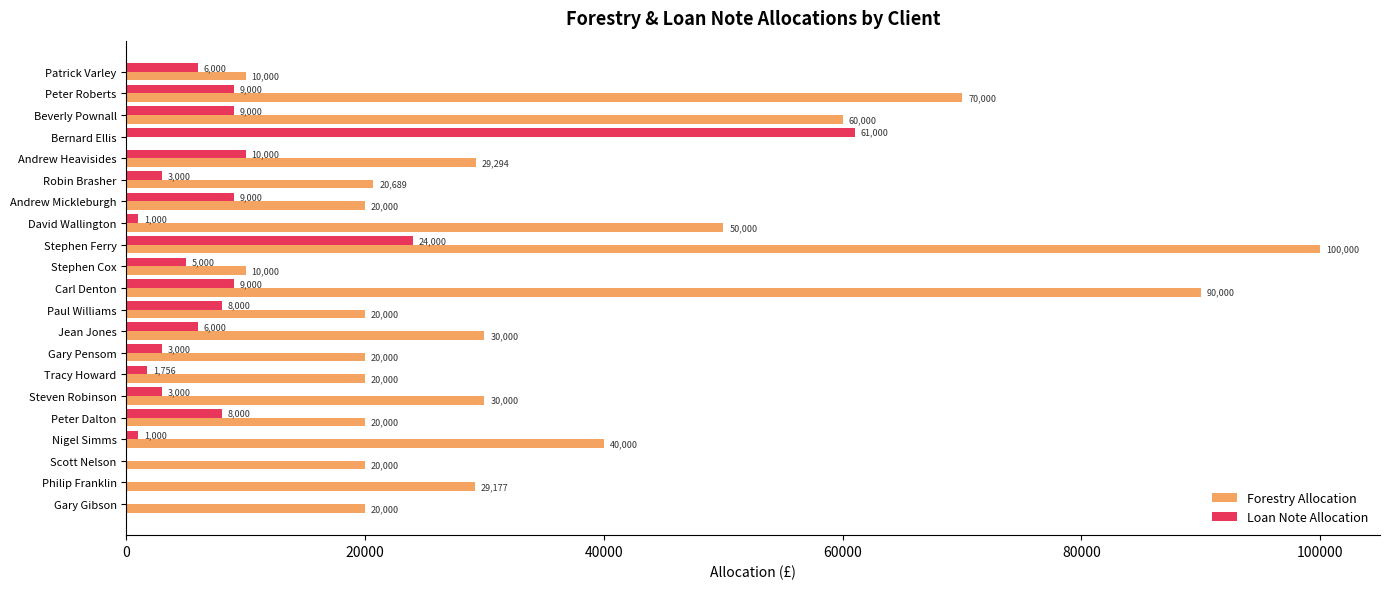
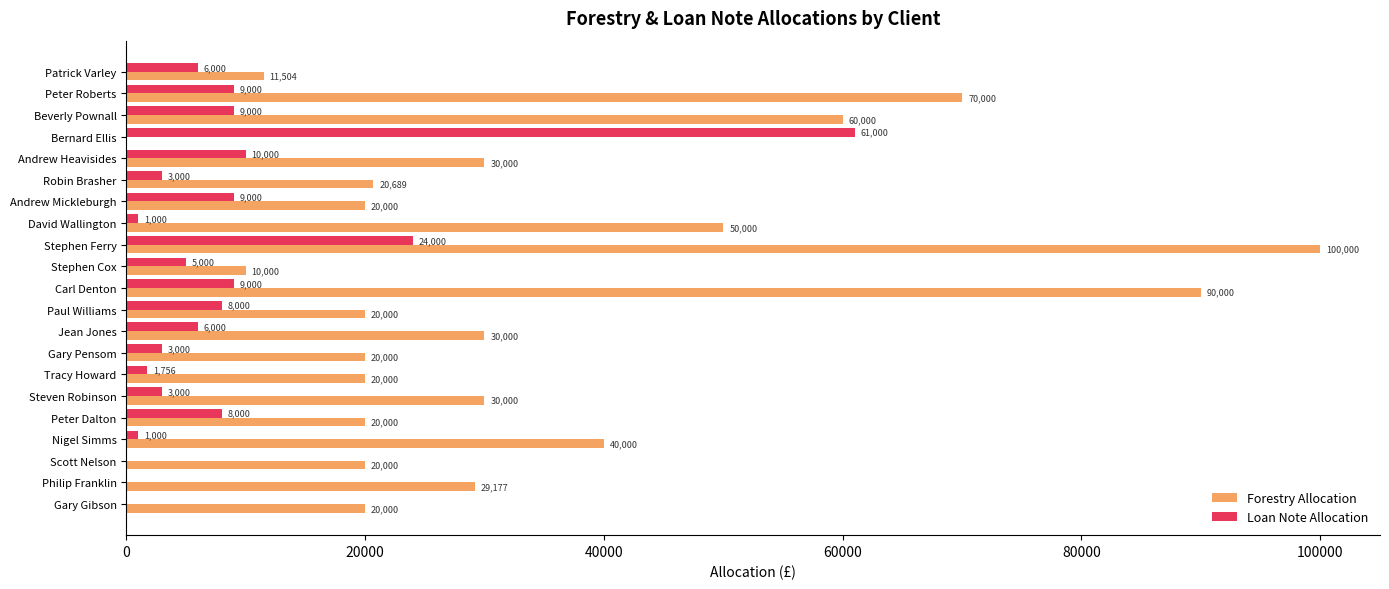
Forestry Allocation, Patrick Varley: 10,000 -> 11,504
Forestry Allocation, Andrew Heavisides: 29,294 -> 30,000
